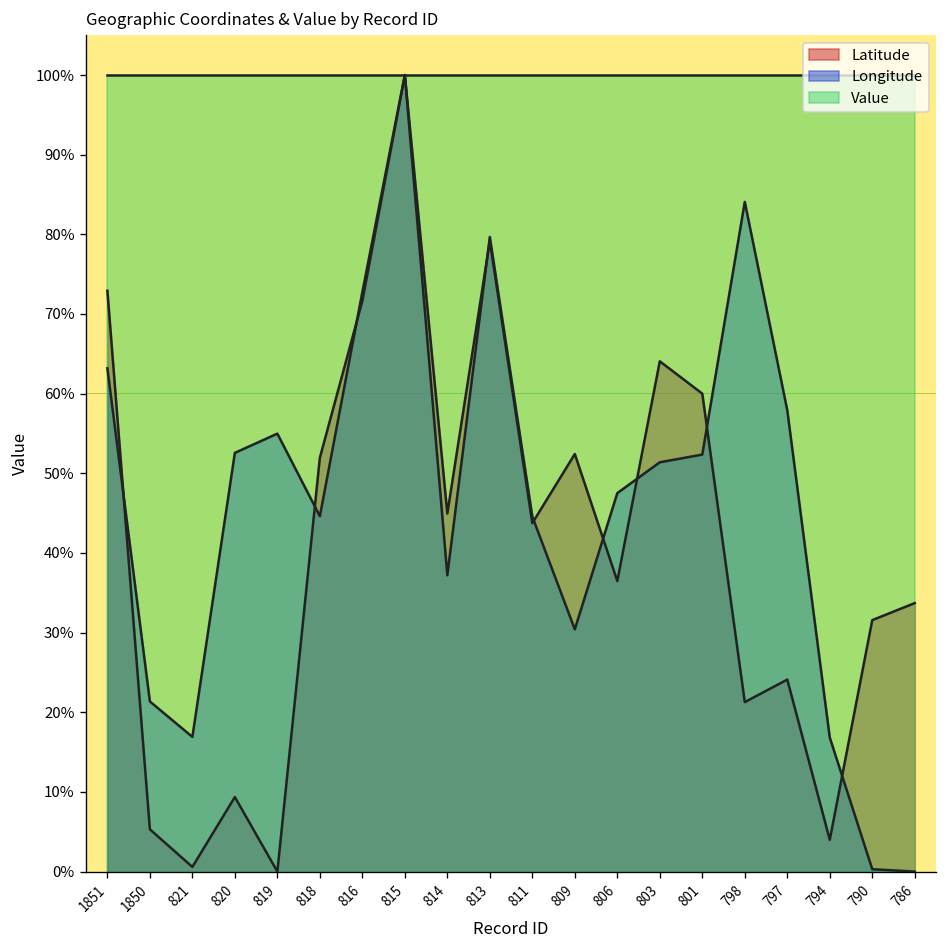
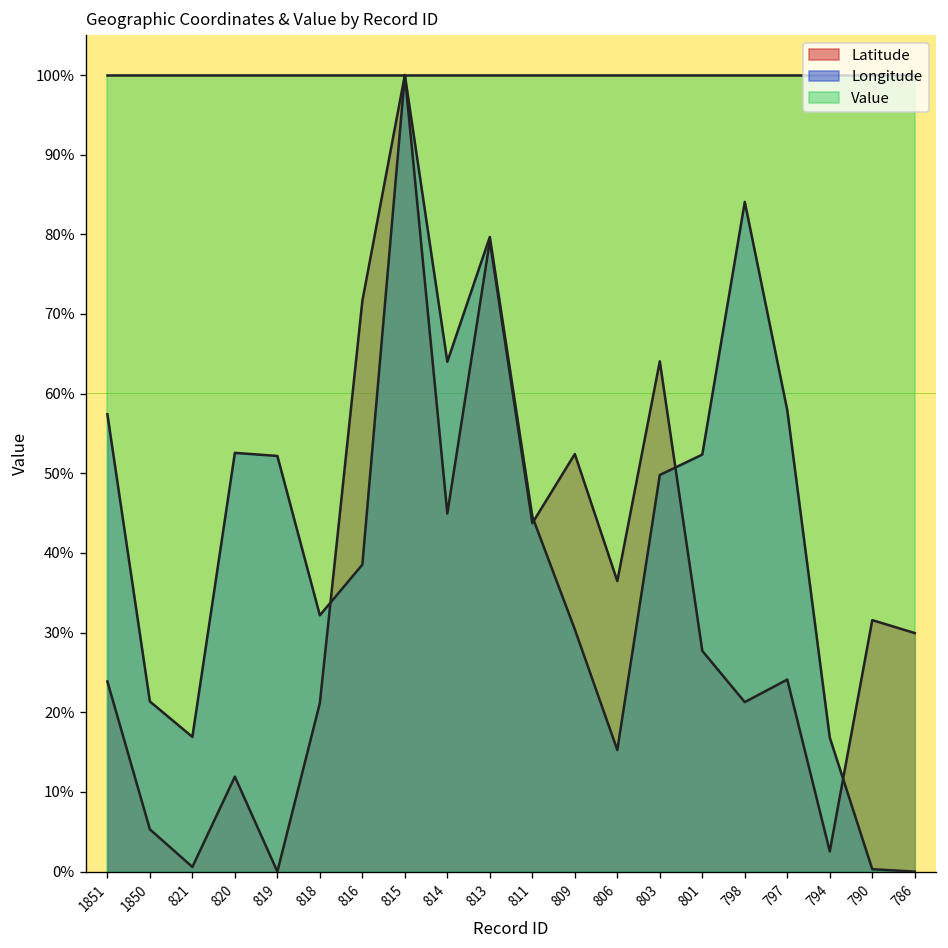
Latitude, 1851: 73% -> 24%
Longitude, 1851: 63% -> 57%
Latitude, 820: 9% -> 12%
Longitude, 819: 55% -> 52%
Latitude, 818: 52% -> 21%
Longitude, 818: 45% -> 32%
Longitude, 816: 73% -> 39%
Longitude, 814: 37% -> 64%
Longitude, 806: 48% -> 15%
Longitude, 803: 51% -> 50%
Latitude, 801: 60% -> 28%
Latitude, 794: 4% -> 3%
Latitude, 786: 34% -> 30%
